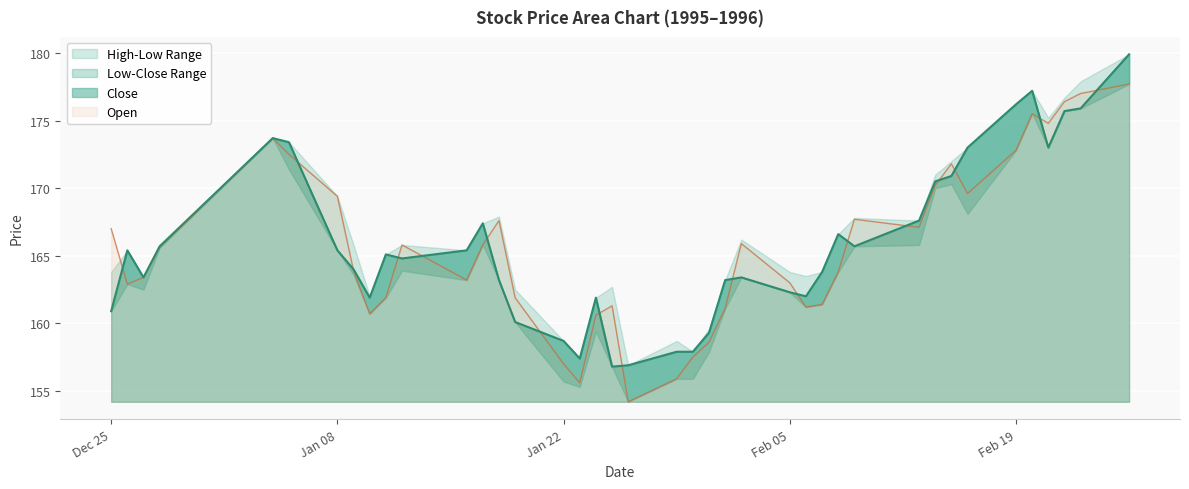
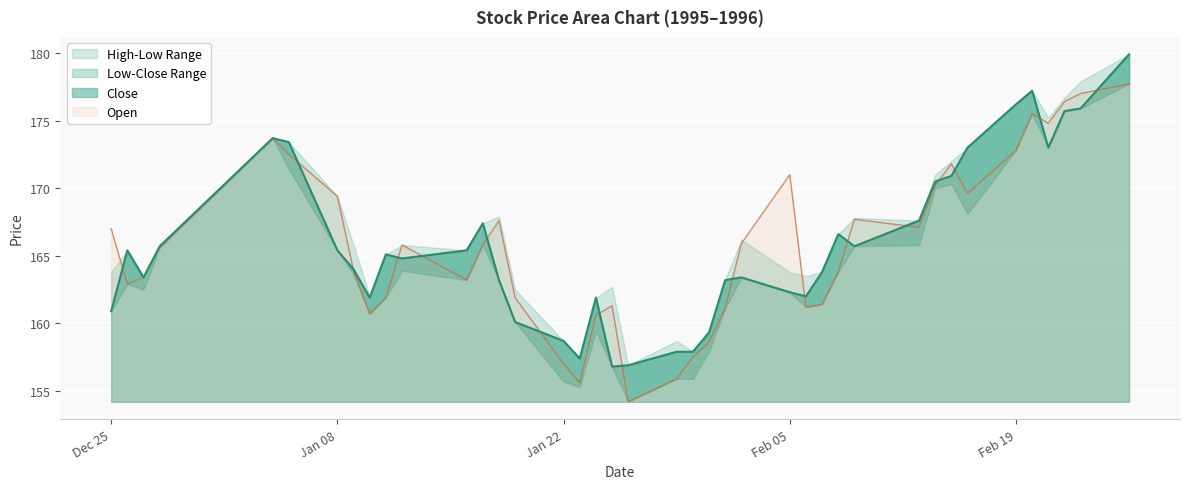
Open, Feb 05: 163 -> 171
